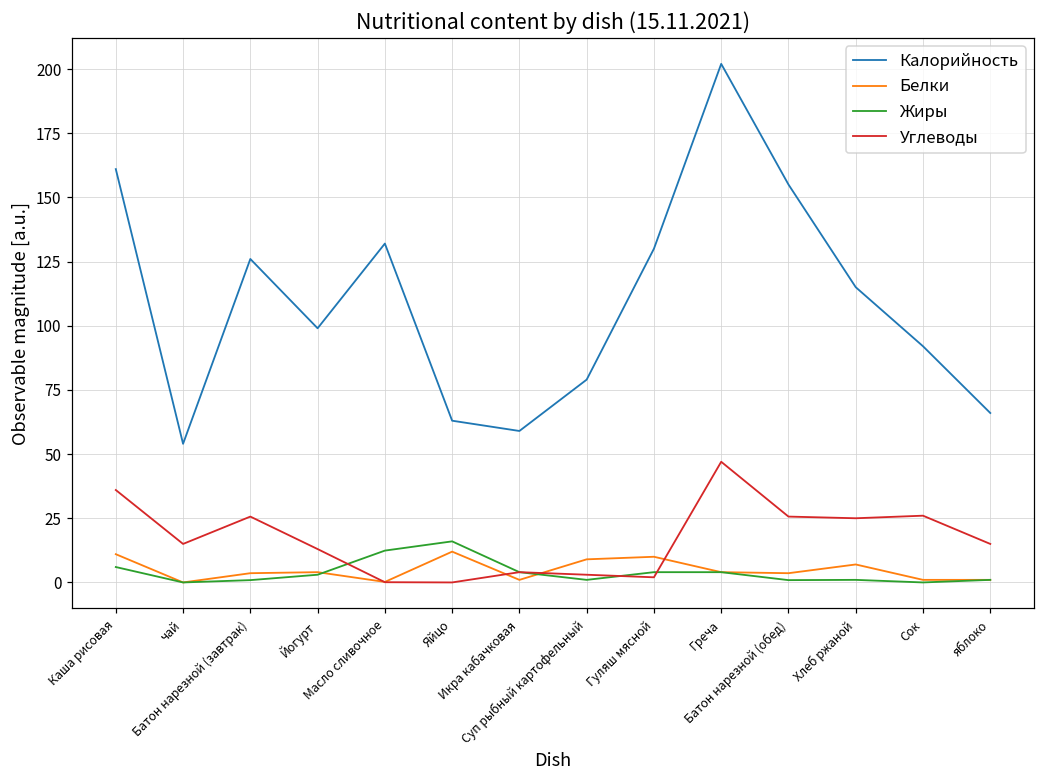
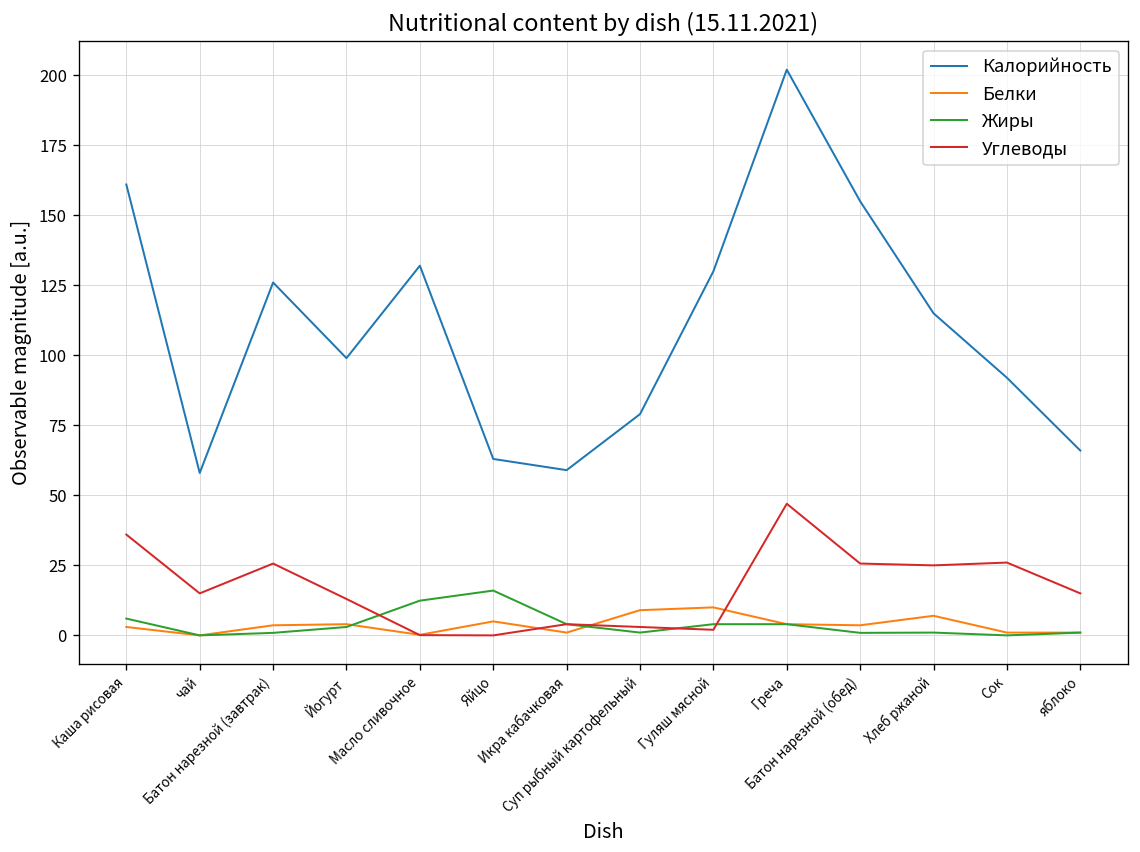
Белки, Каша рисовая: 11 -> 3
Калорийность, чай: 54 -> 58
Белки, Яйцо: 12 -> 5
